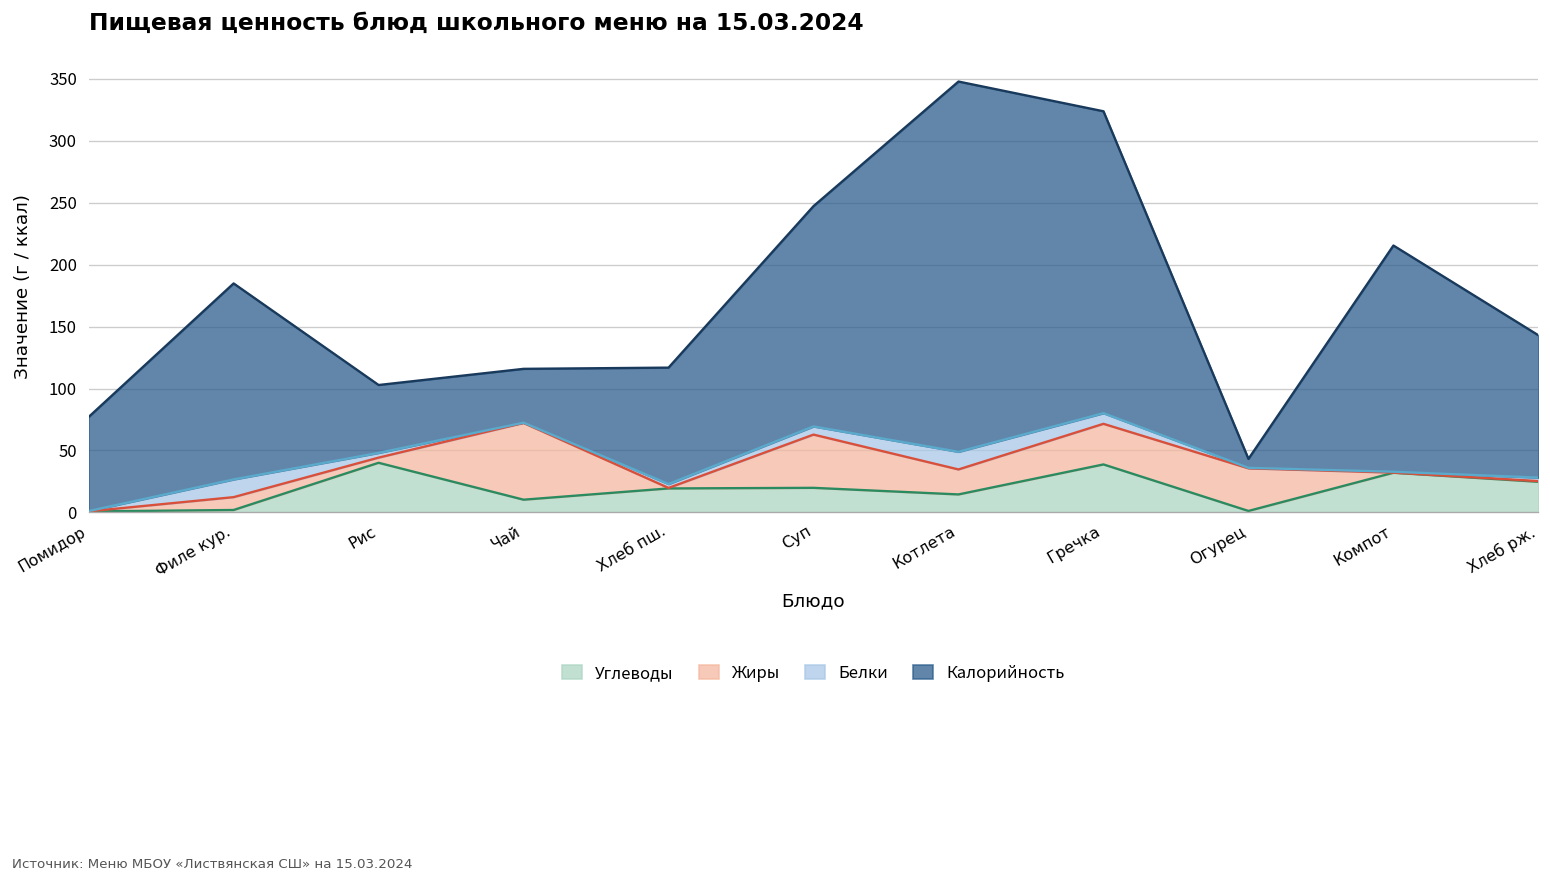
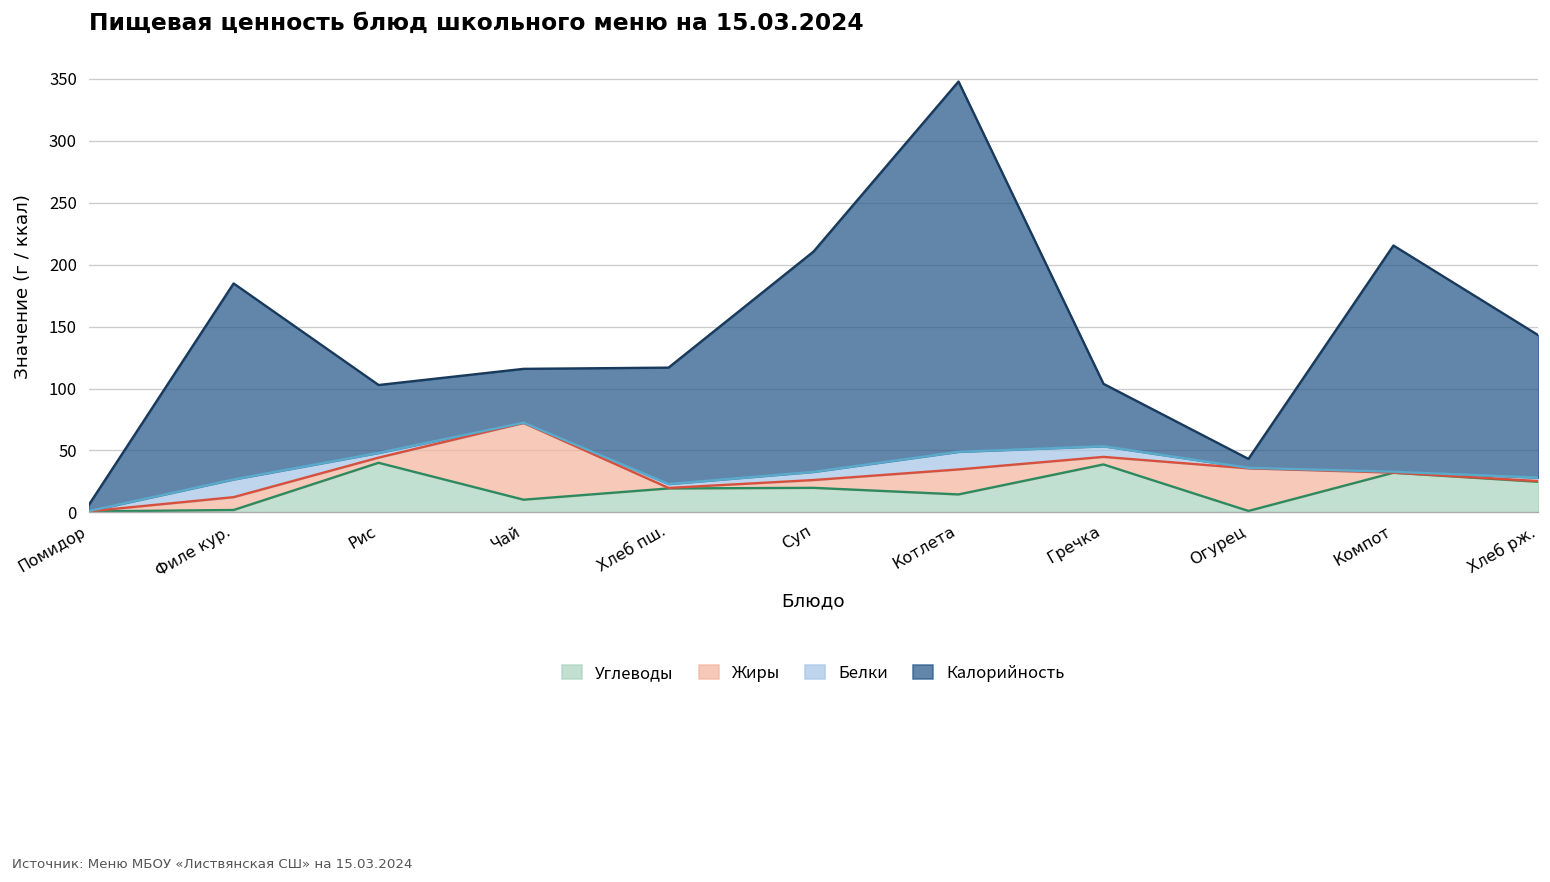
Калорийность, Помидор: 76 -> 5
Жиры, Суп: 43 -> 6
Жиры, Гречка: 33 -> 6
Калорийность, Гречка: 244 -> 50
